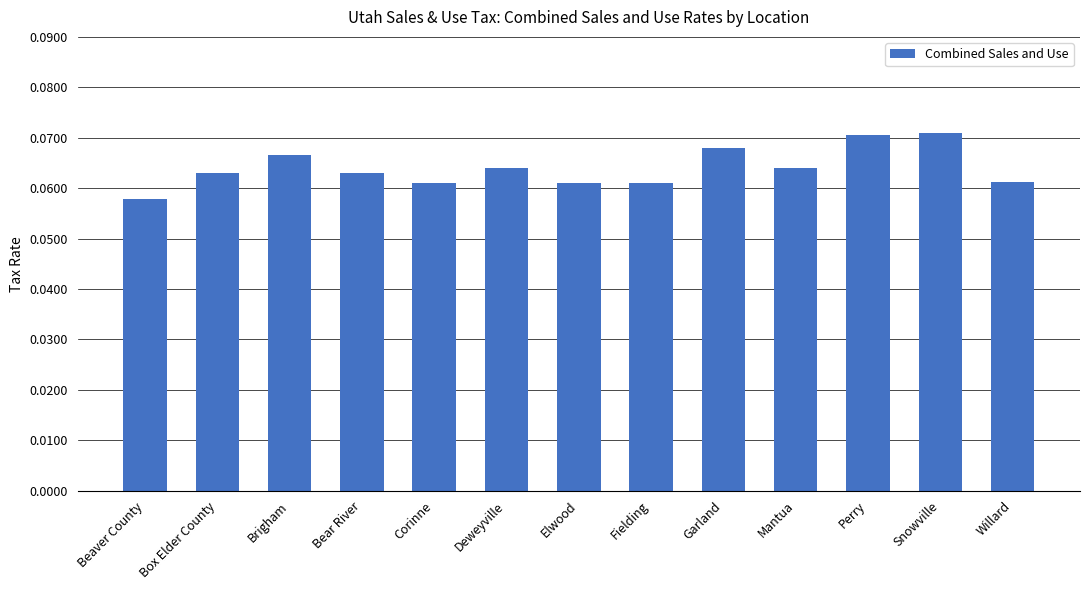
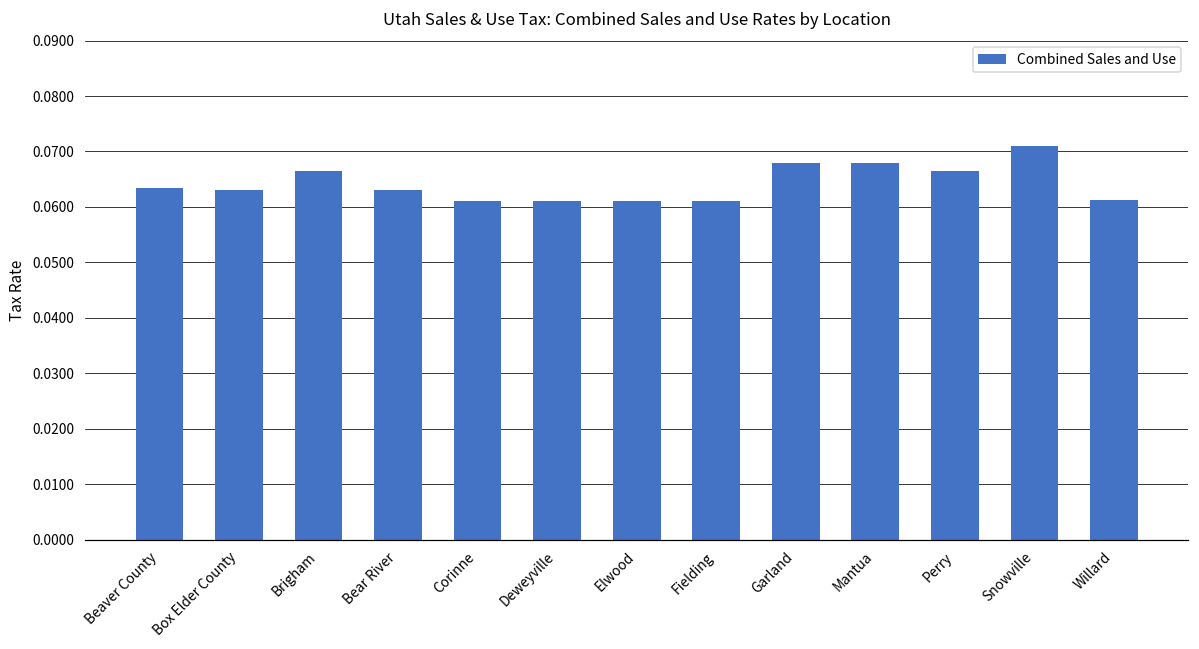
Beaver County: 0.058 -> 0.064
Deweyville: 0.064 -> 0.061
Mantua: 0.064 -> 0.068
Perry: 0.071 -> 0.067
